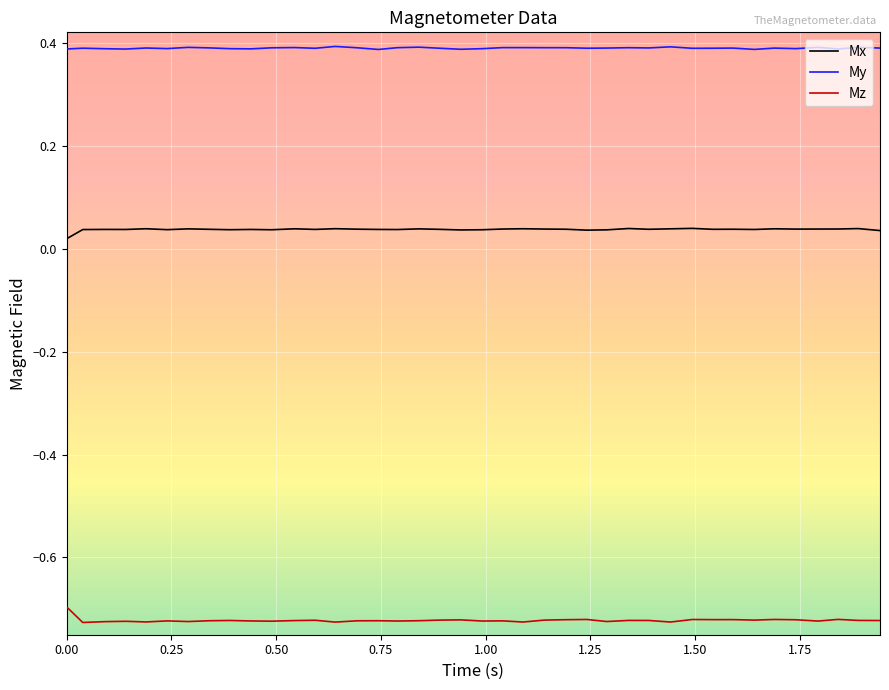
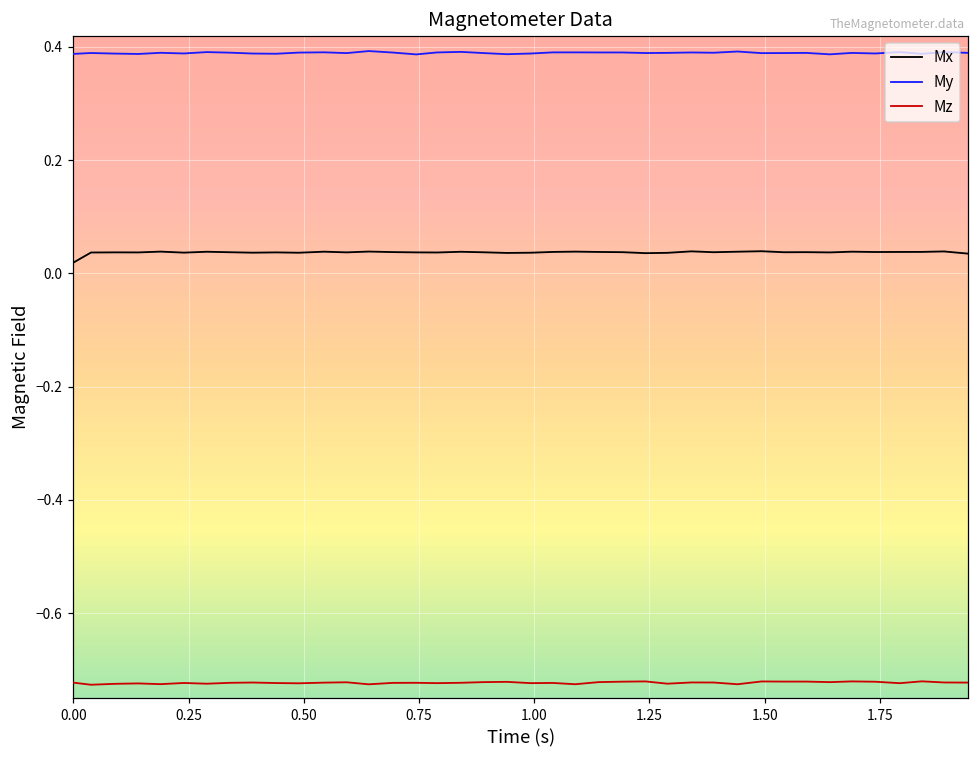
Mz, 0.00: -0.70 -> -0.72
